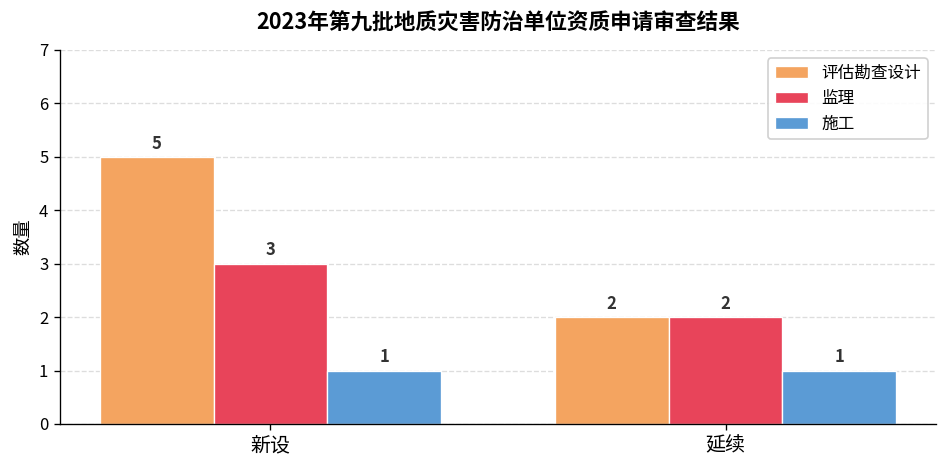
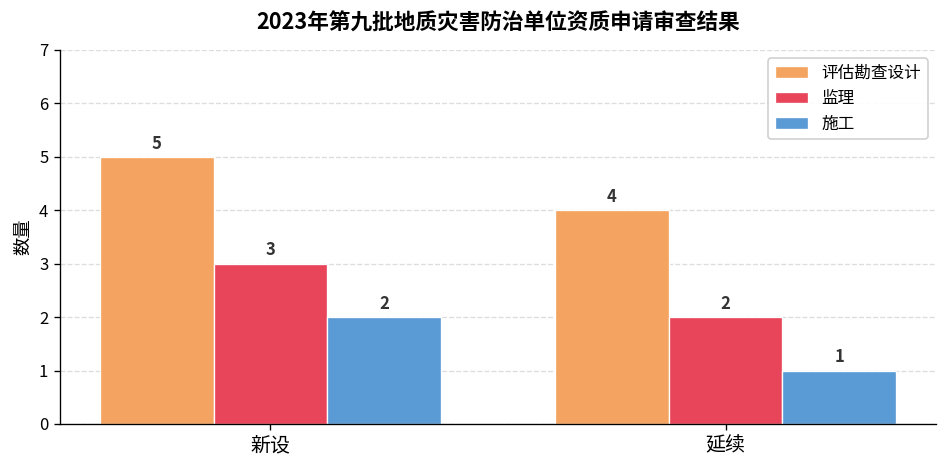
施工, 新设: 1 -> 2
评估勘查设计, 延续: 2 -> 4
